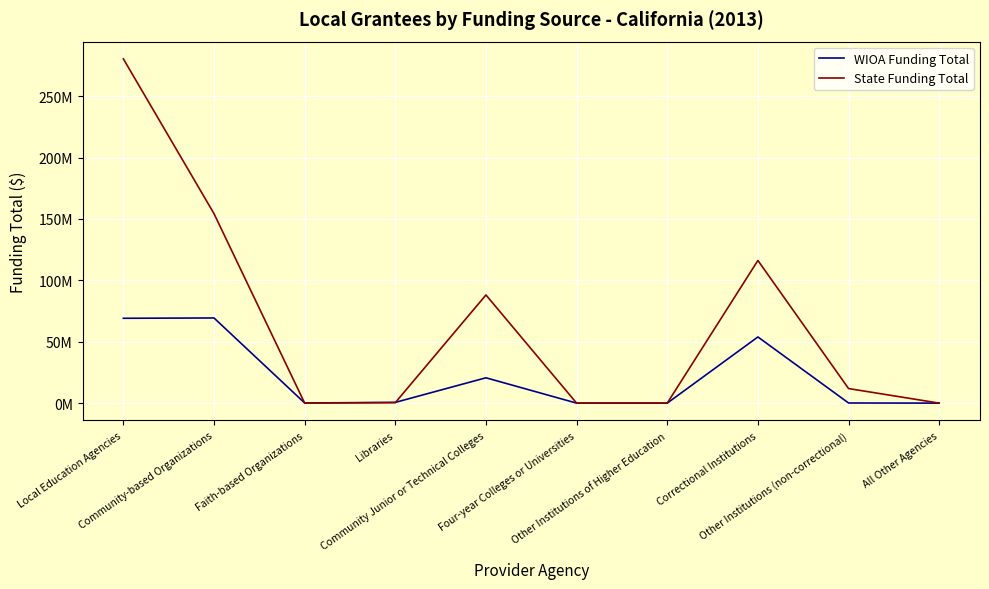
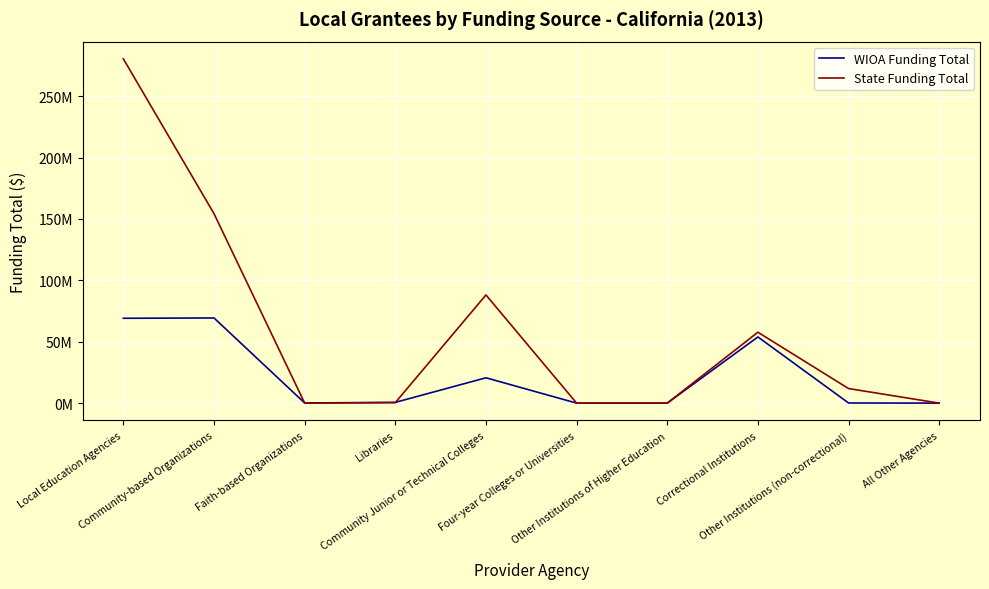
State Funding Total, Correctional Institutions: 116000000 -> 58000000
